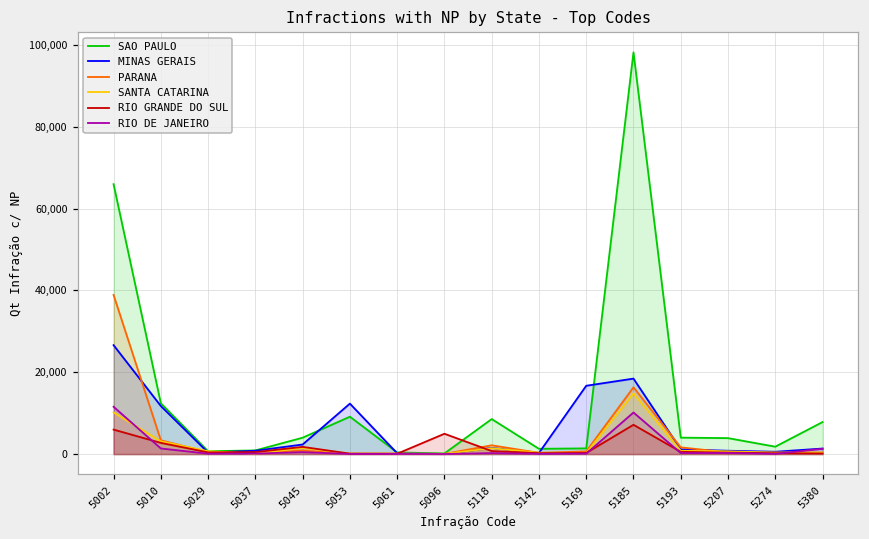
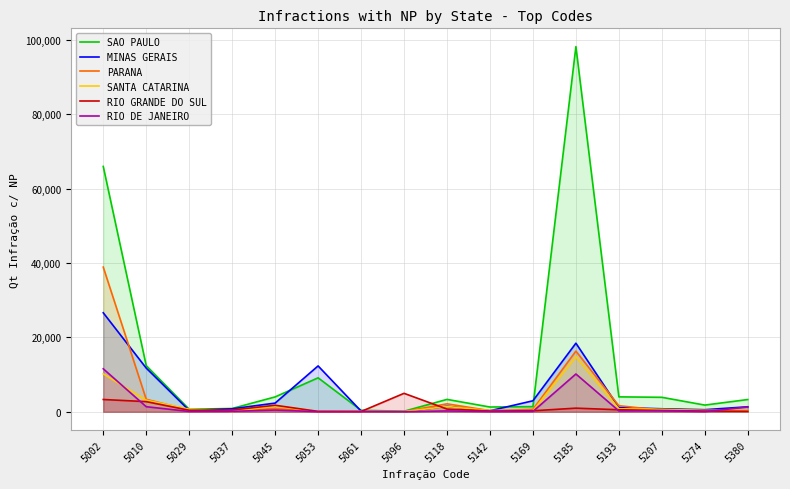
RIO GRANDE DO SUL, 5002: 6,000 -> 3,000
SAO PAULO, 5118: 9,000 -> 3,000
MINAS GERAIS, 5169: 17,000 -> 3,000
RIO GRANDE DO SUL, 5185: 7,000 -> 1,000
SAO PAULO, 5380: 8,000 -> 3,000
